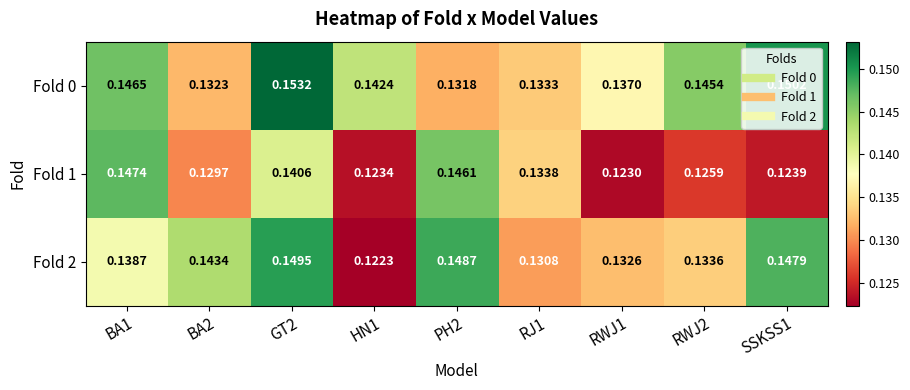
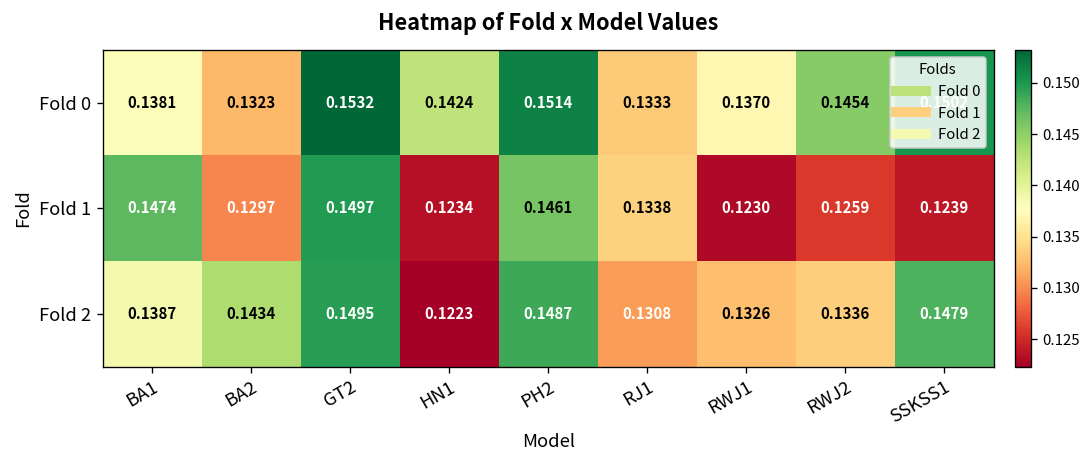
Fold 0, BA1: 0.1465 -> 0.1381
Fold 0, PH2: 0.1318 -> 0.1514
Fold 1, GT2: 0.1406 -> 0.1497
